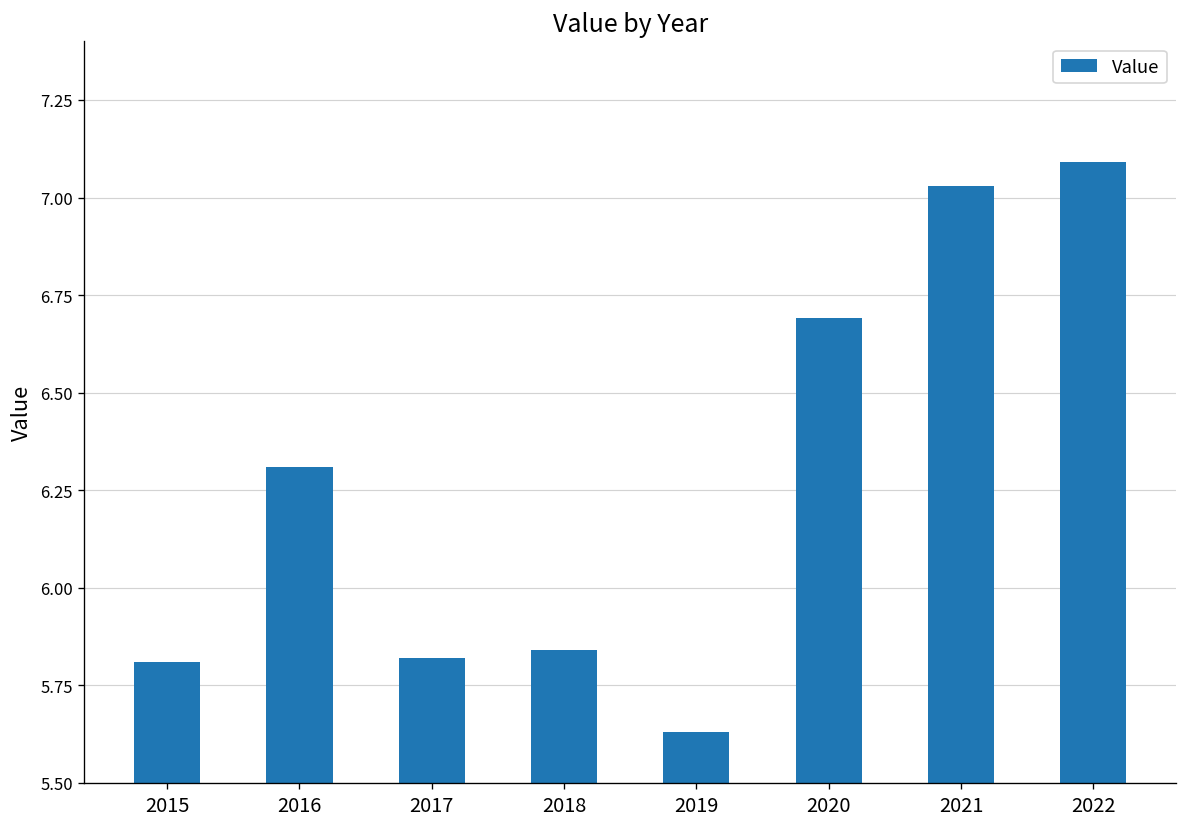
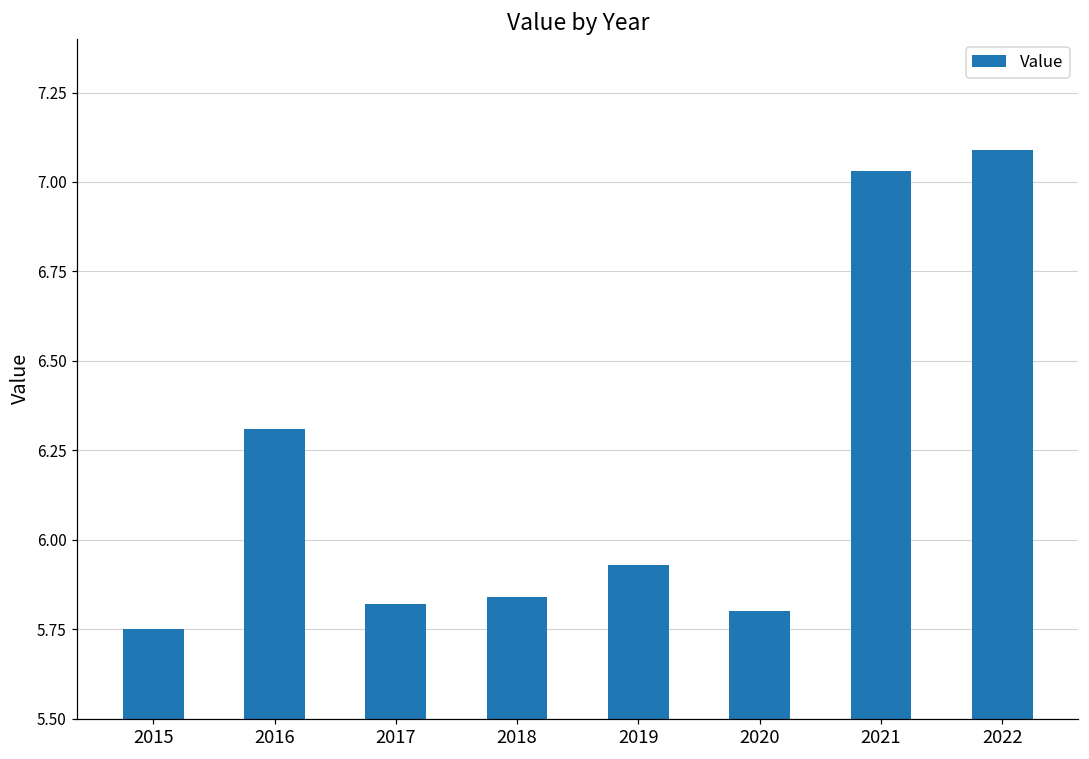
2015: 5.81 -> 5.75
2019: 5.63 -> 5.93
2020: 6.69 -> 5.80
